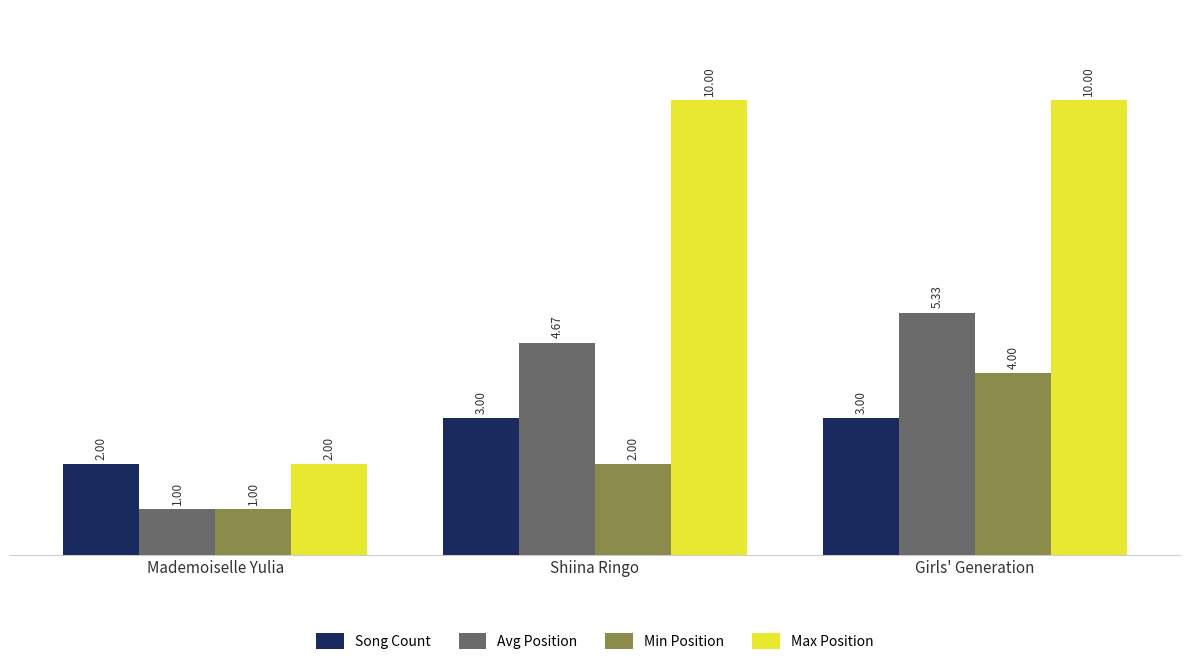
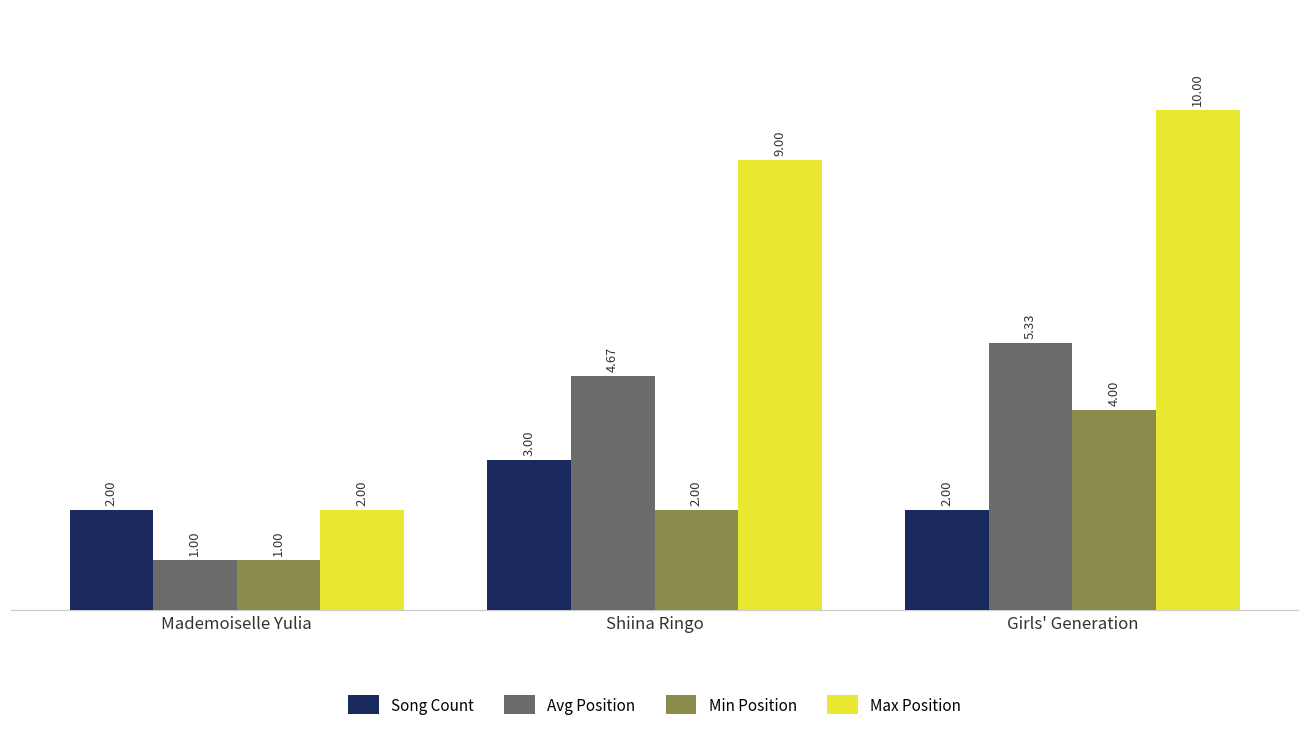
Max Position, Shiina Ringo: 10.00 -> 9.00
Song Count, Girls' Generation: 3.00 -> 2.00
